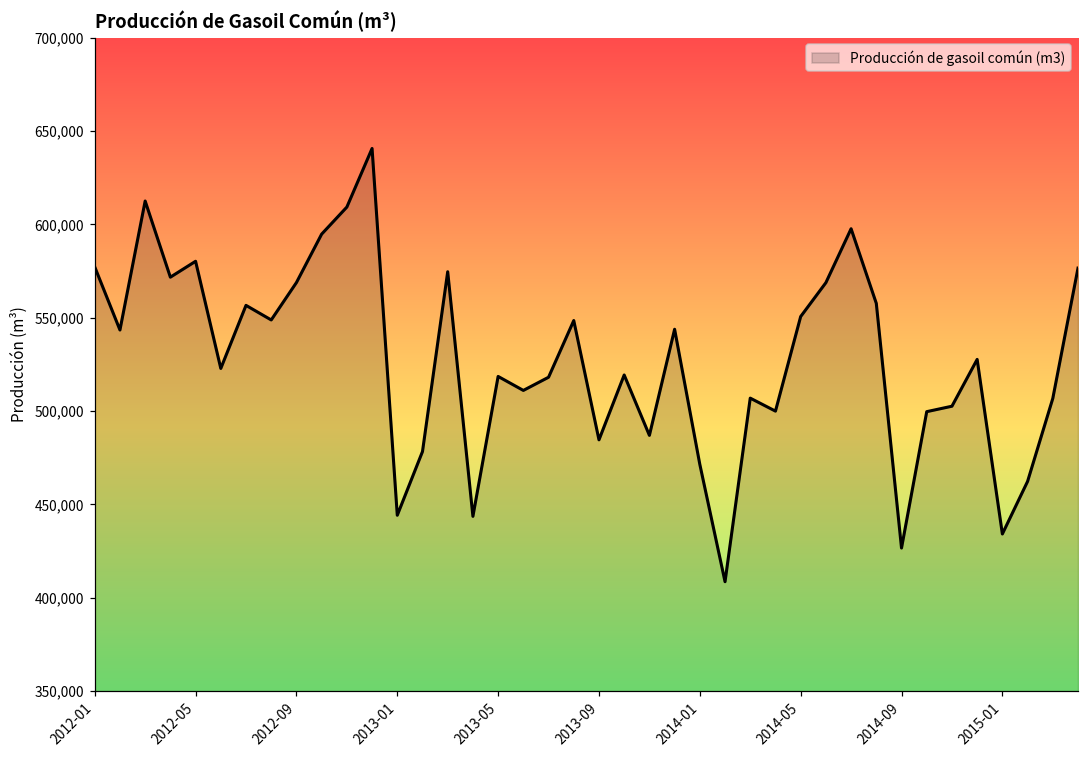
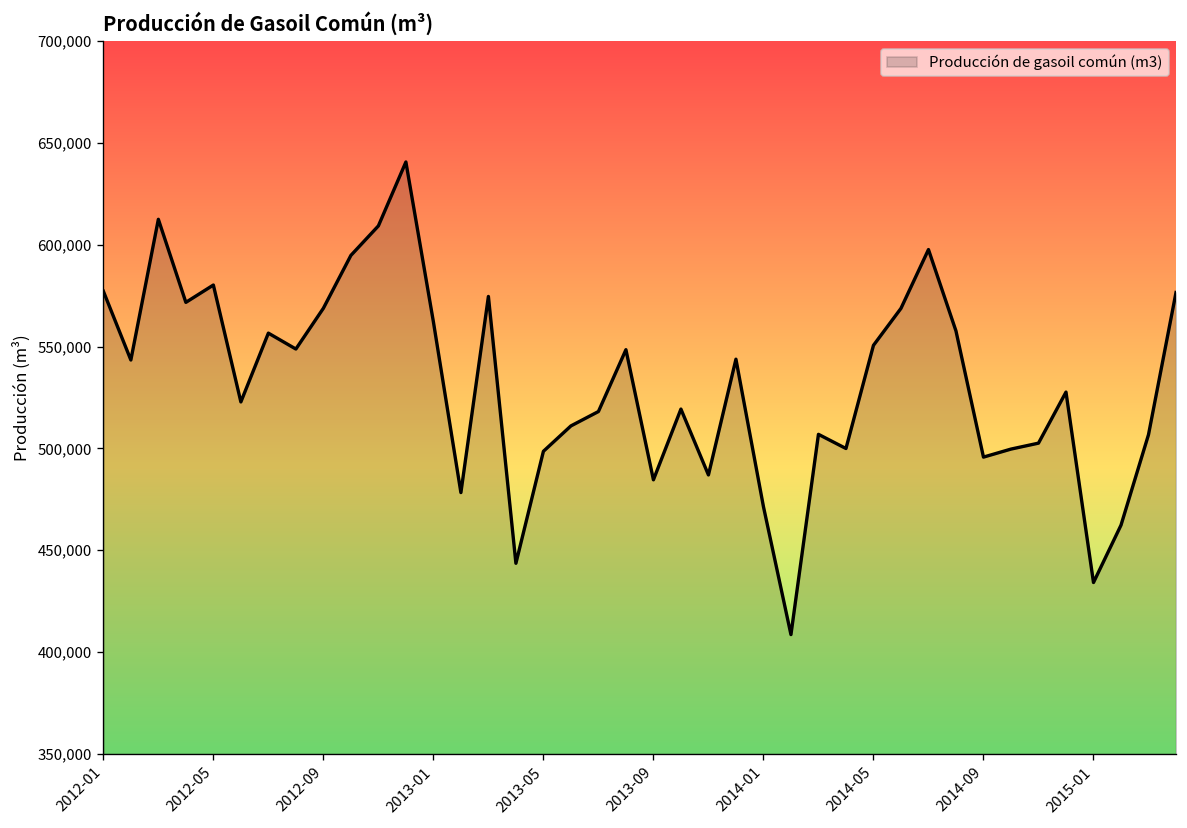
2013-01: 444,000 -> 562,000
2013-05: 519,000 -> 499,000
2014-09: 427,000 -> 496,000
